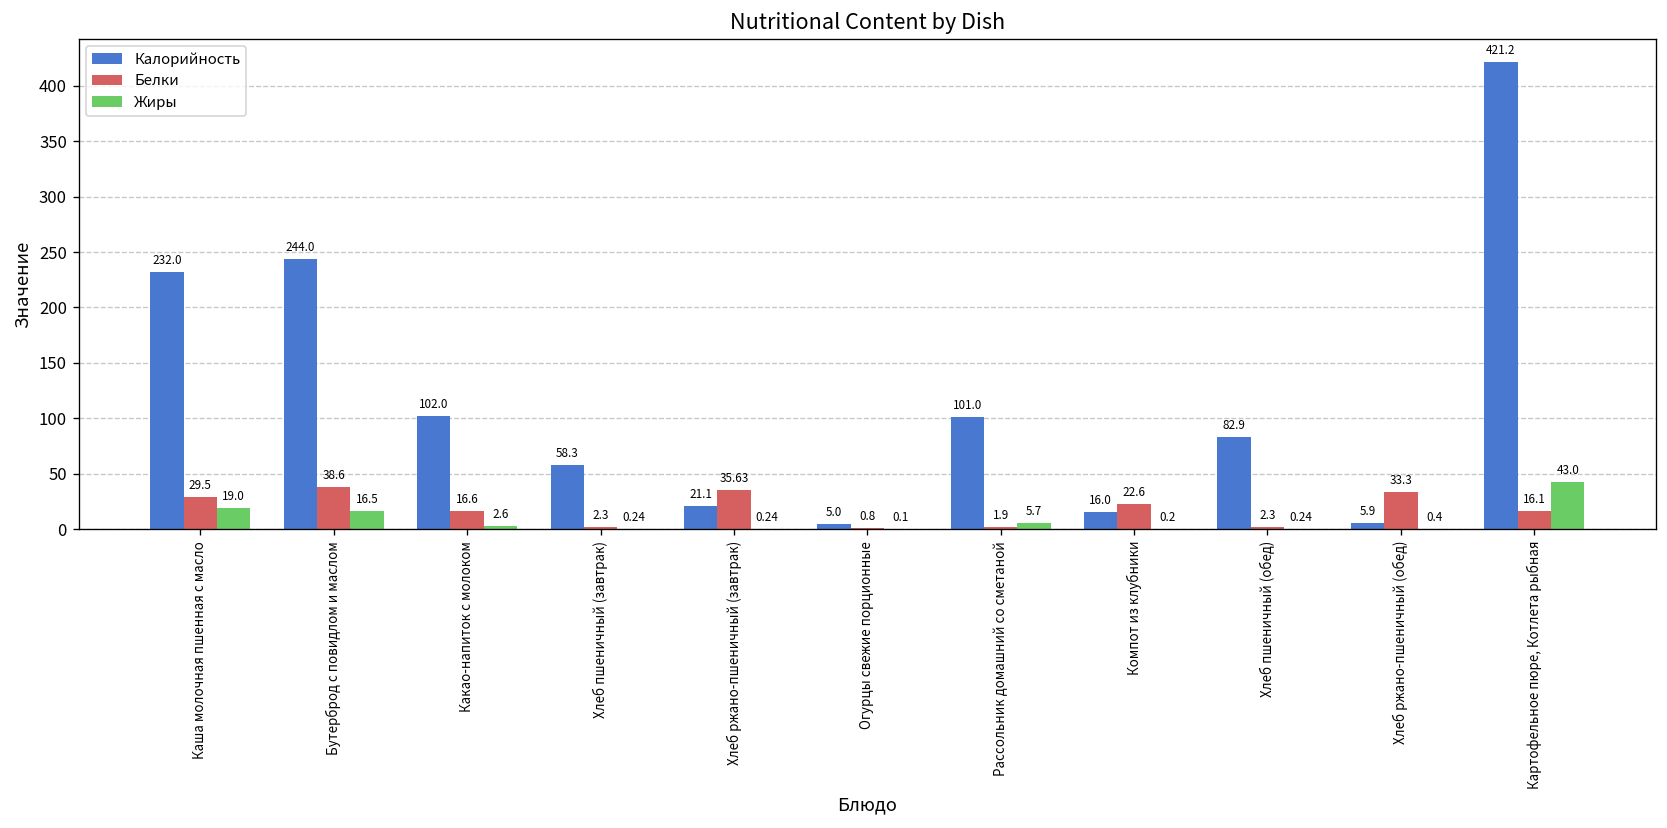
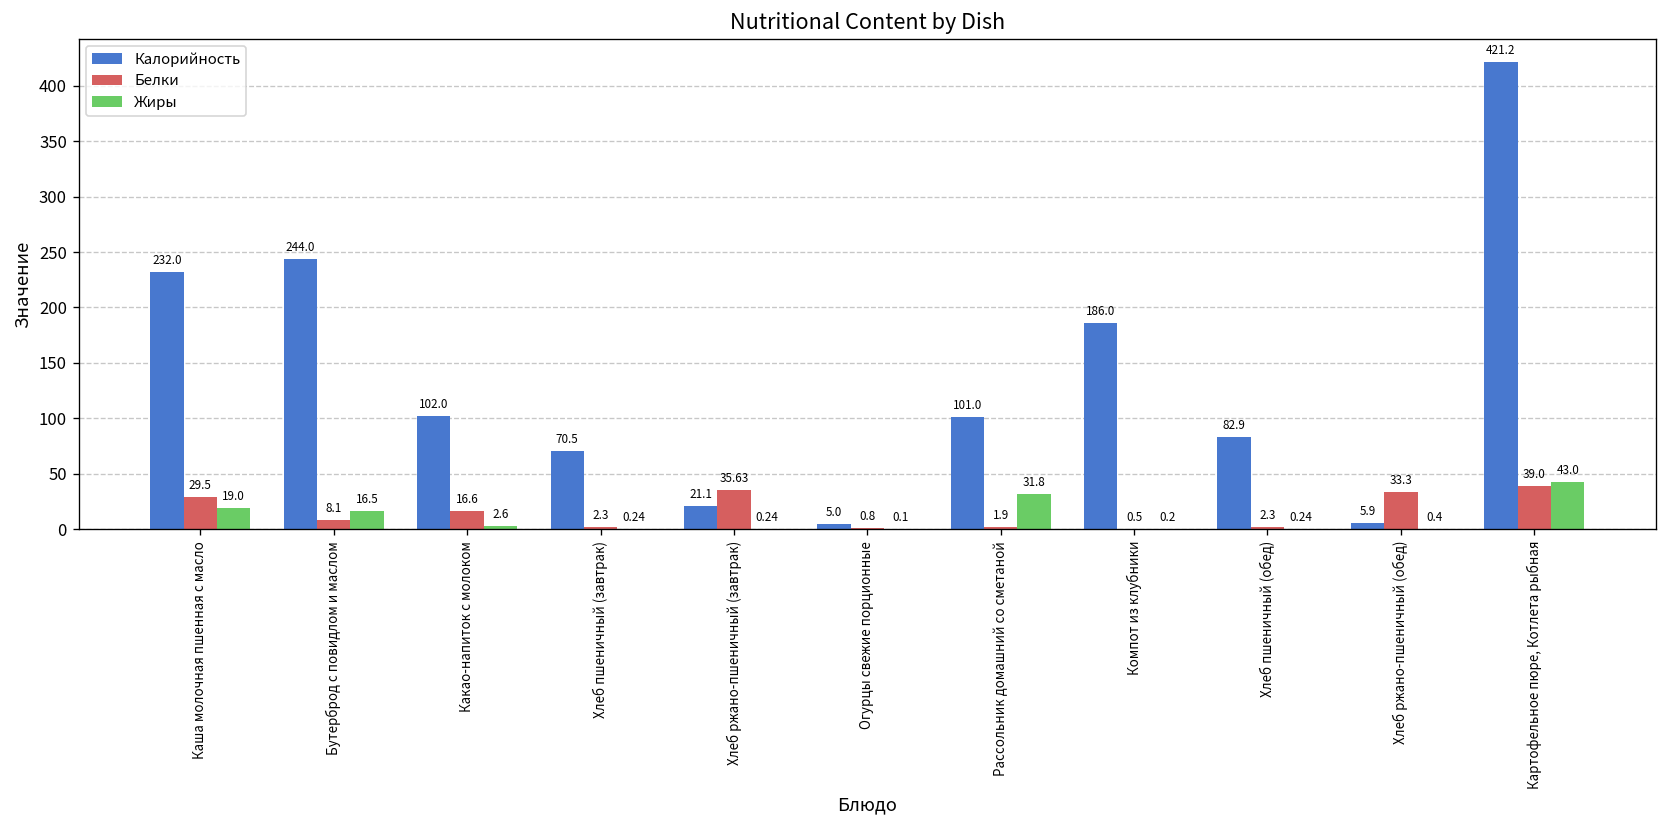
Белки, Бутерброд с повидлом и маслом: 38.6 -> 8.1
Калорийность, Хлеб пшеничный (завтрак): 58.3 -> 70.5
Жиры, Рассольник домашний со сметаной: 5.7 -> 31.8
Калорийность, Компот из клубники: 16.0 -> 186.0
Белки, Компот из клубники: 22.6 -> 0.5
Белки, Картофельное пюре, Котлета рыбная: 16.1 -> 39.0
